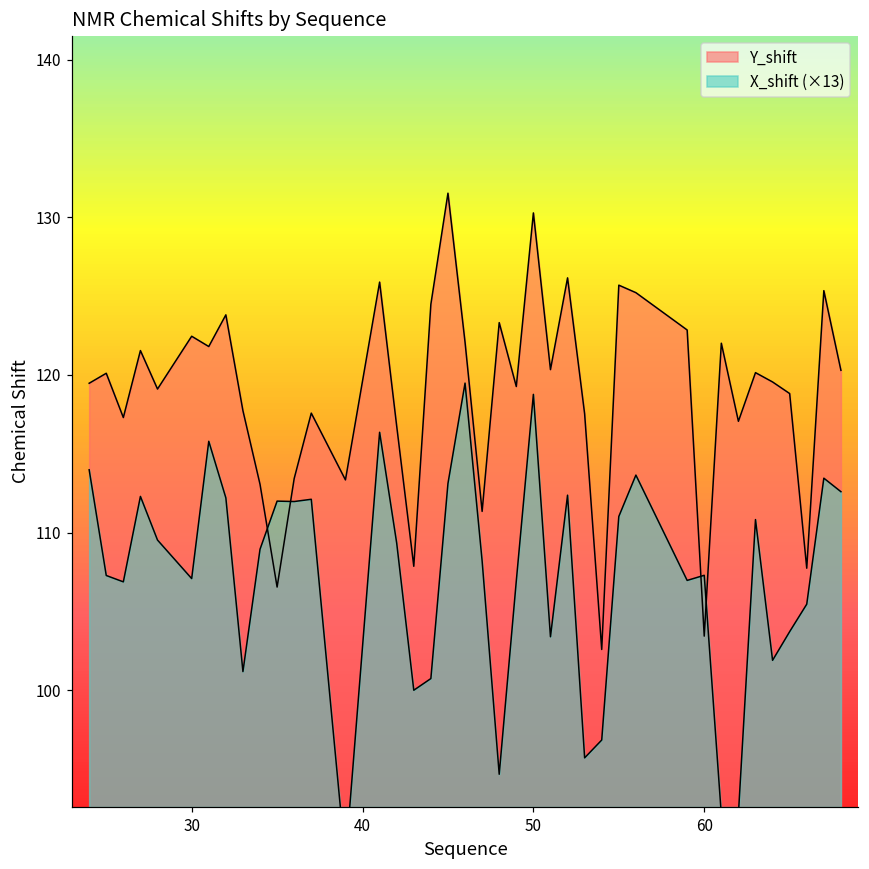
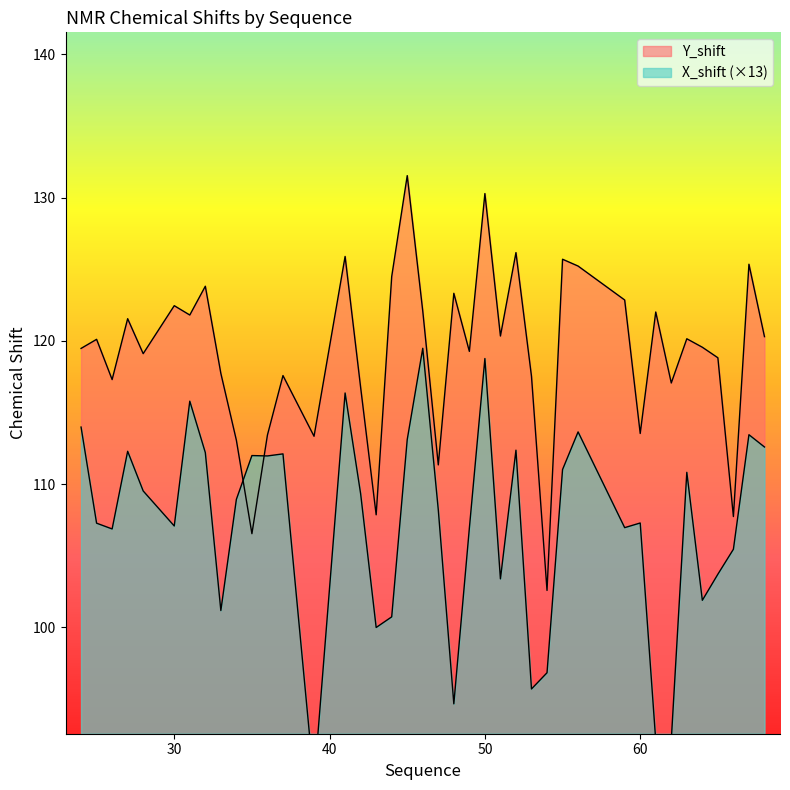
Y_shift, 60: 103.4 -> 113.5
